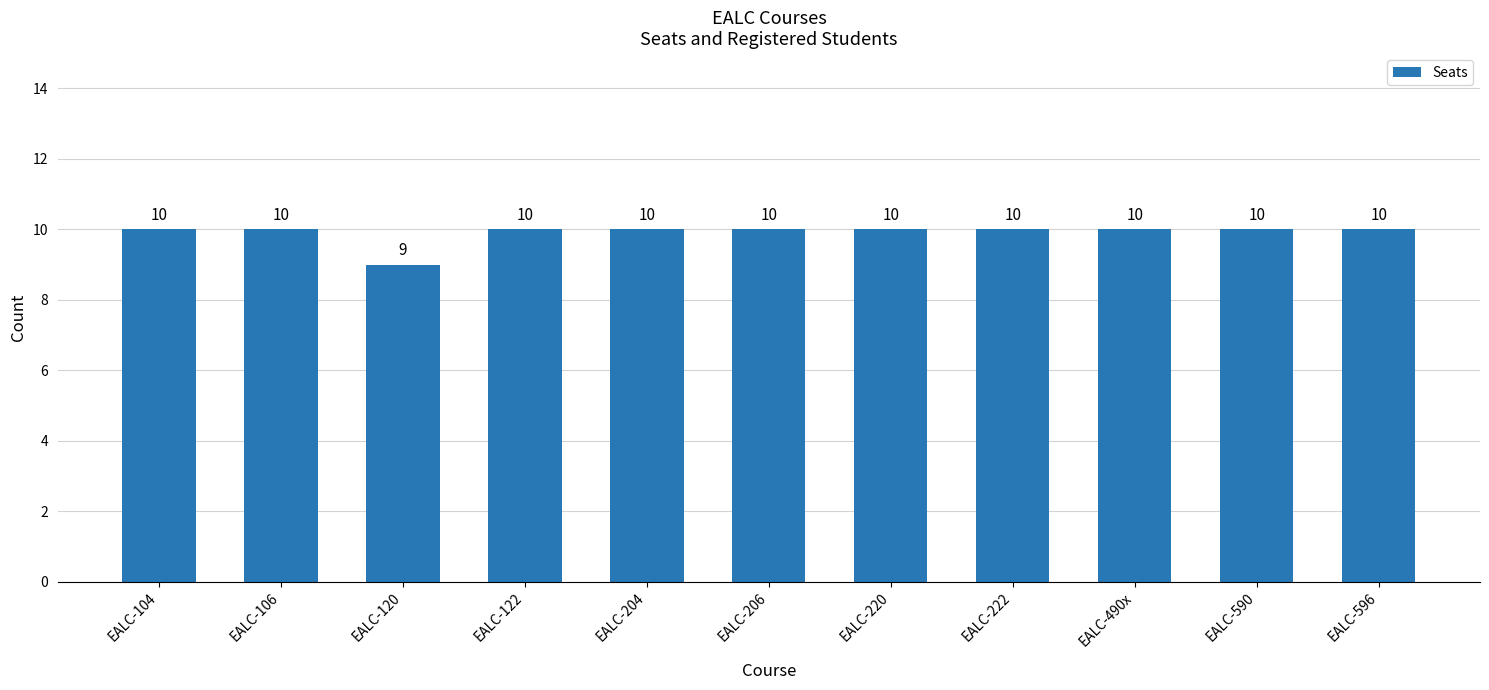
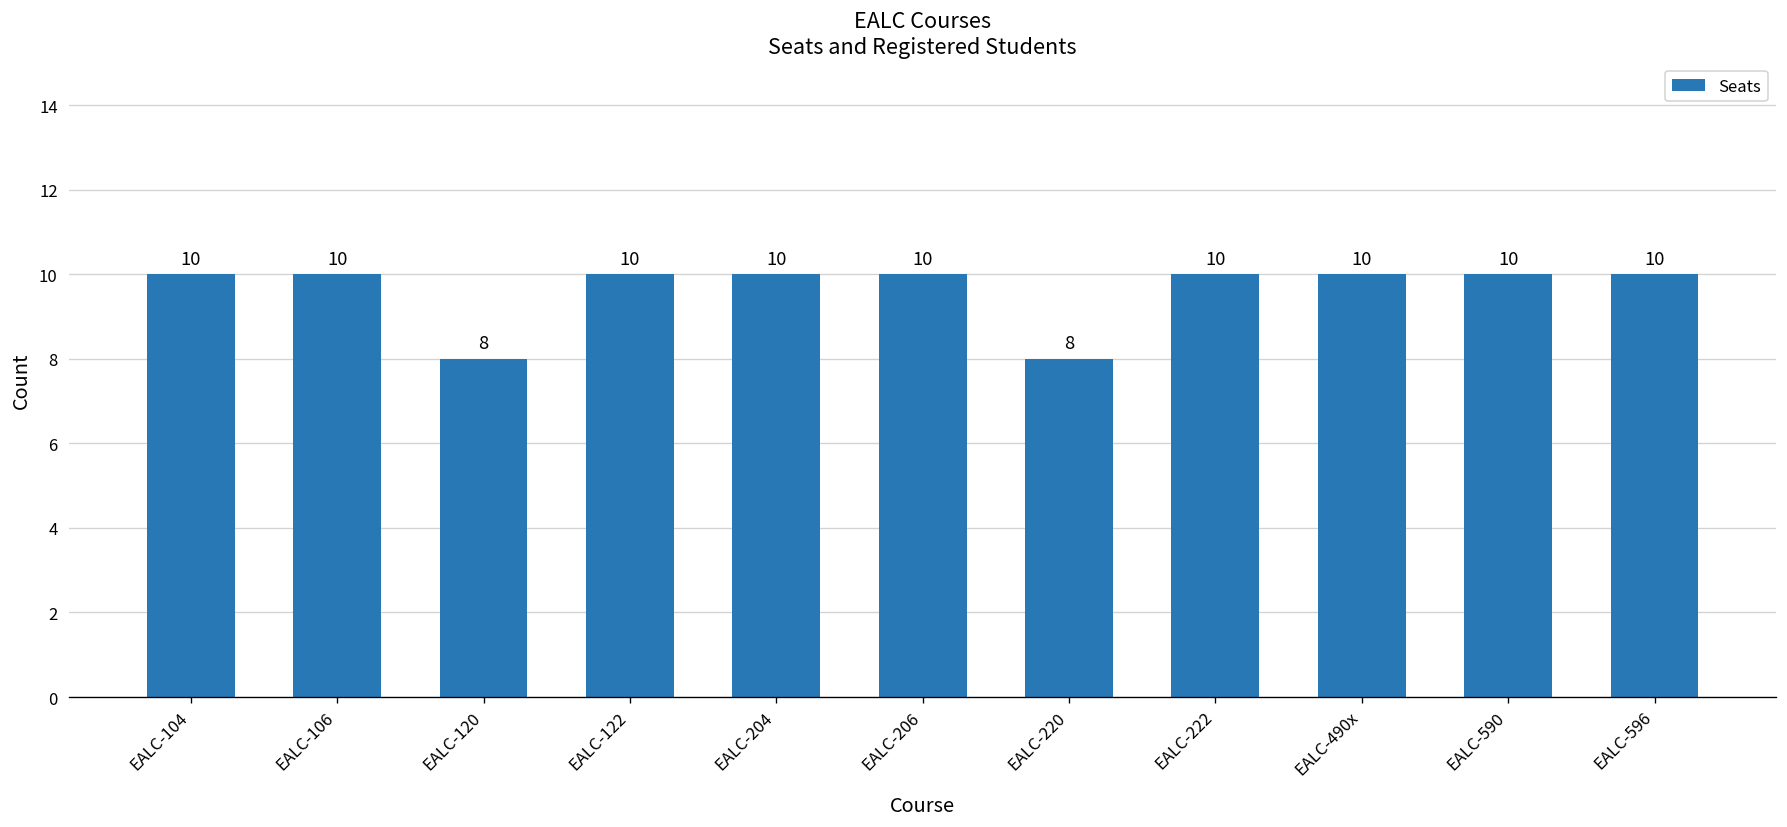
EALC-120: 9 -> 8
EALC-220: 10 -> 8
